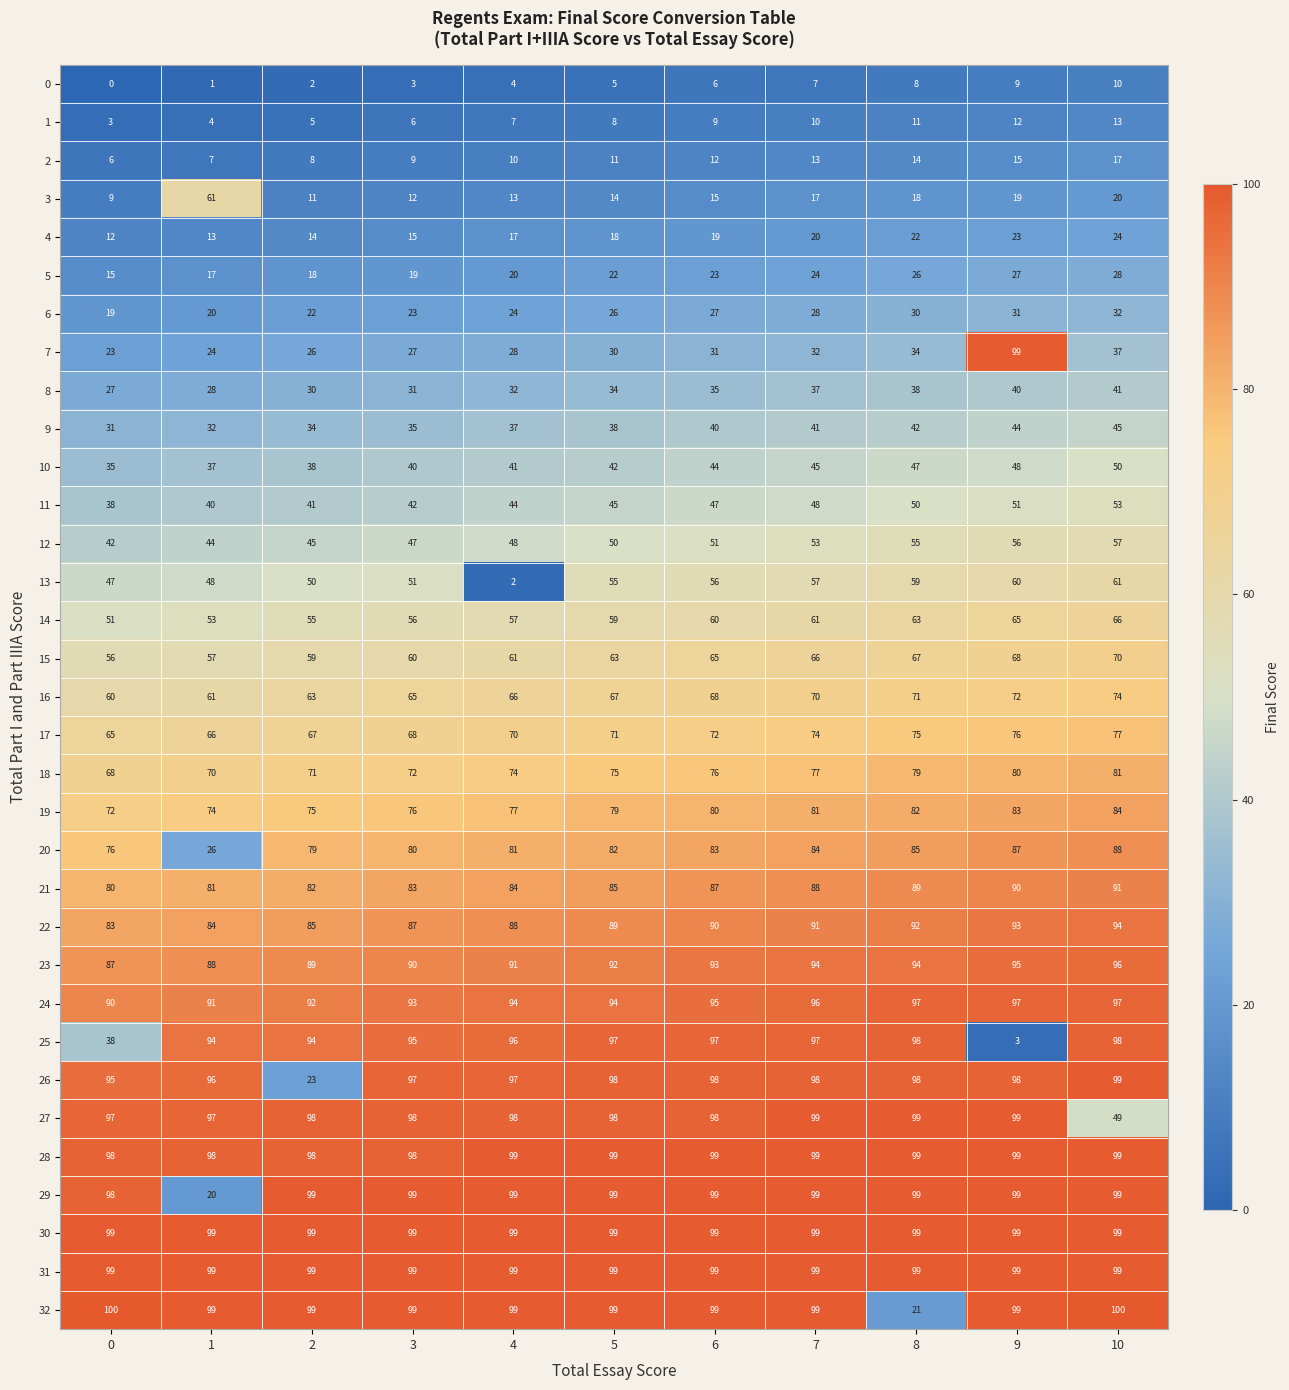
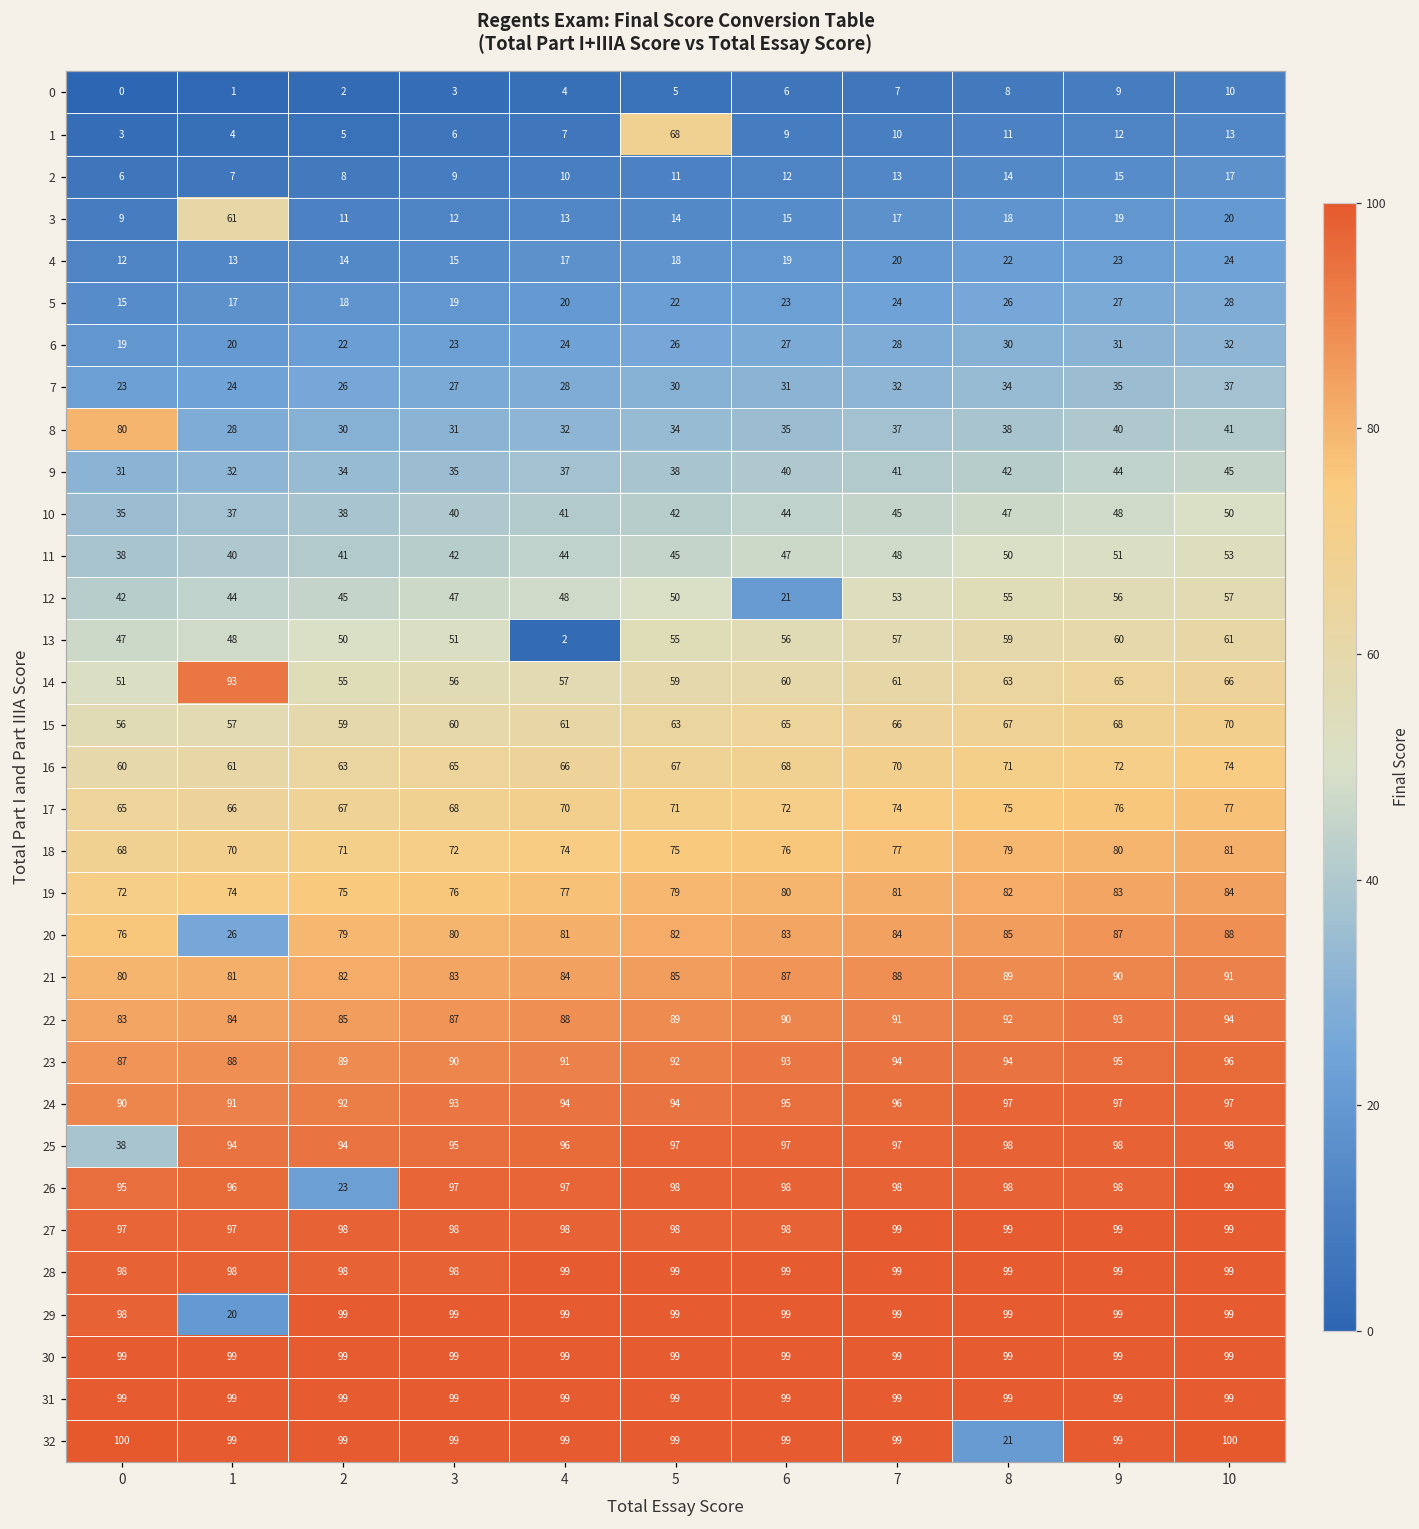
1, 5: 8 -> 68
7, 9: 99 -> 35
8, 0: 27 -> 80
12, 6: 51 -> 21
14, 1: 53 -> 93
25, 9: 3 -> 98
27, 10: 49 -> 99
